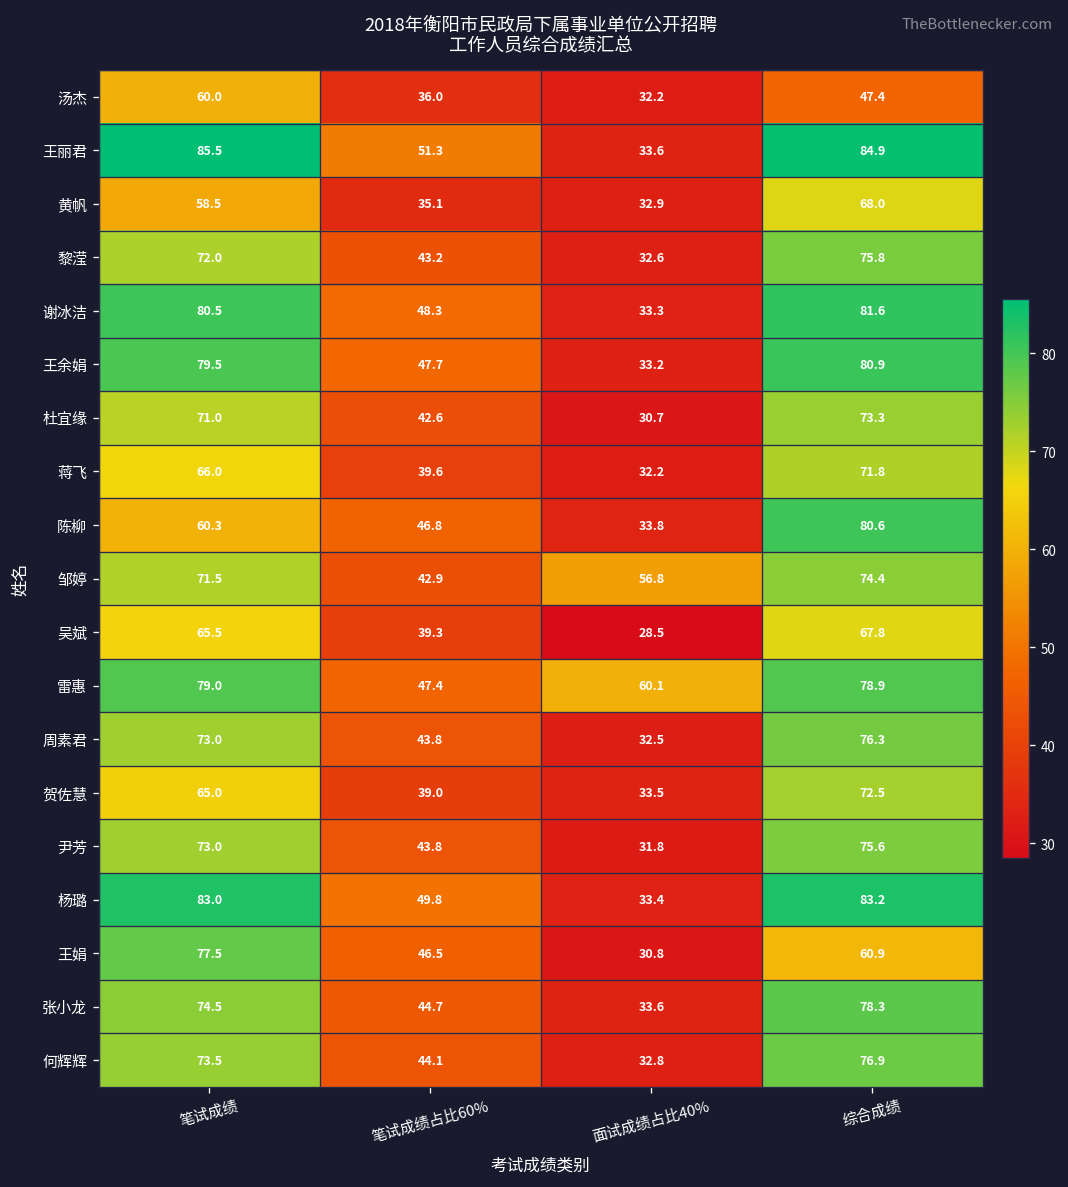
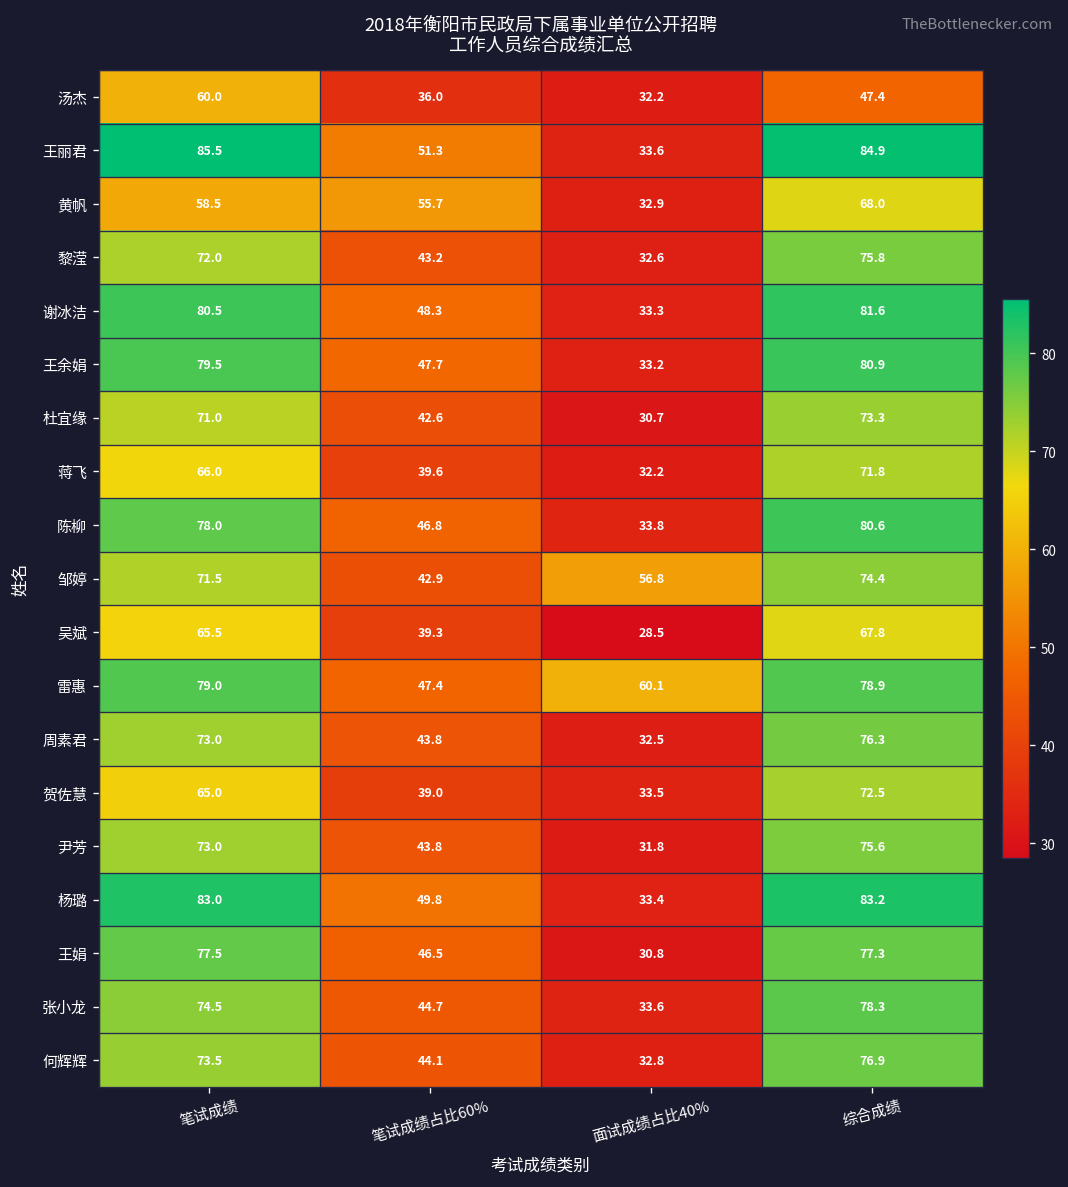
黄帆, 笔试成绩占比60%: 35.1 -> 55.7
陈柳, 笔试成绩: 60.3 -> 78.0
王娟, 综合成绩: 60.9 -> 77.3
